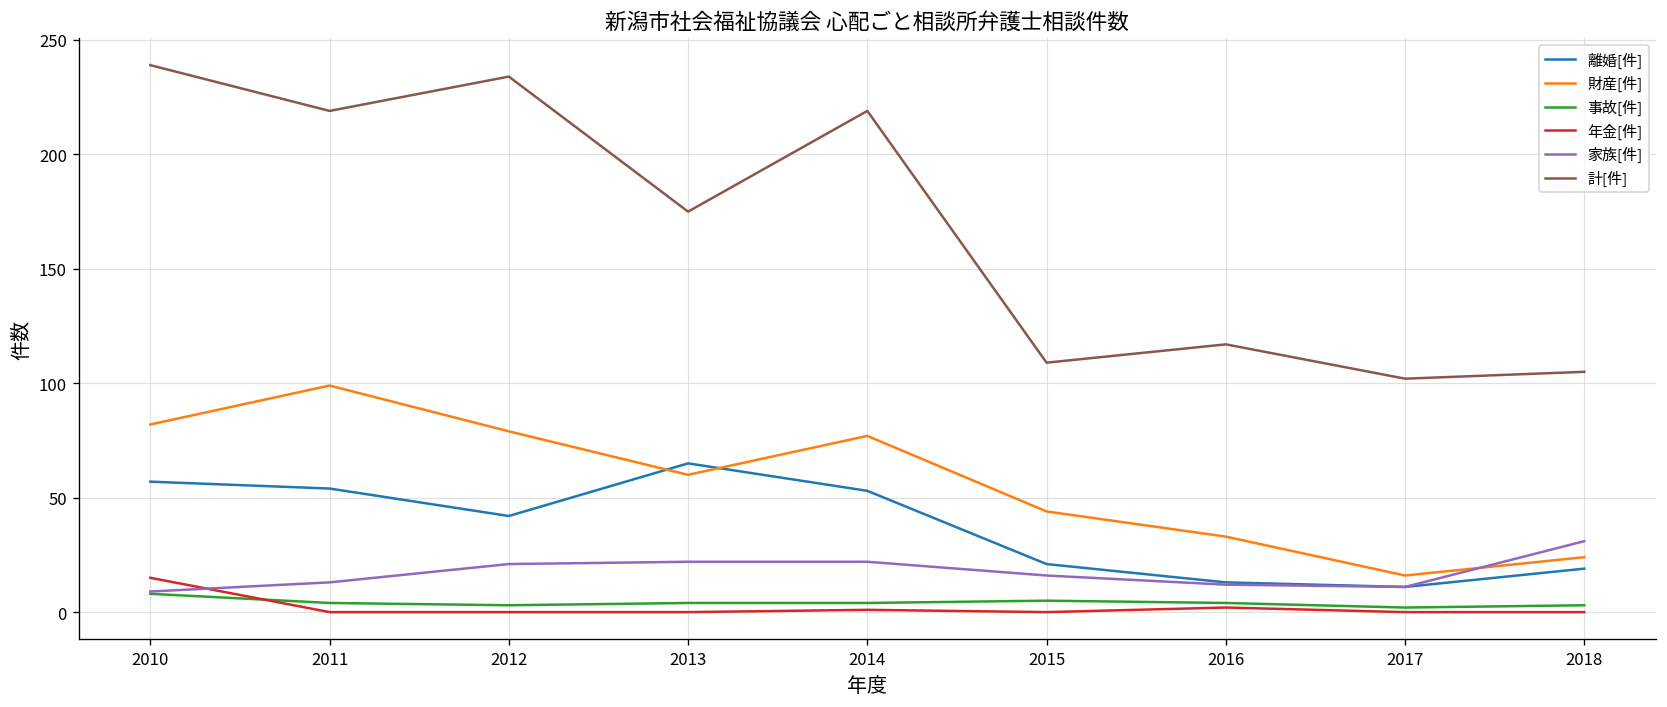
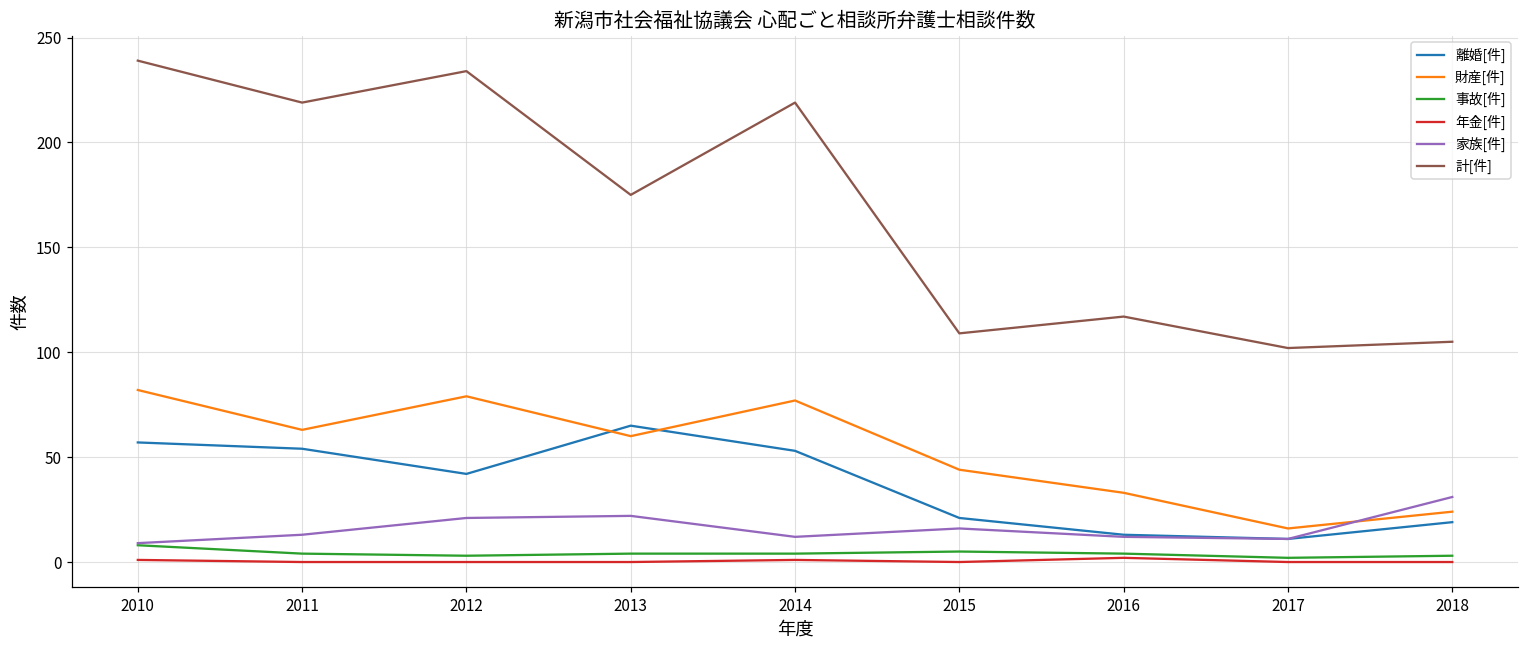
年金[件], 2010: 15 -> 1
財産[件], 2011: 99 -> 63
家族[件], 2014: 22 -> 12
